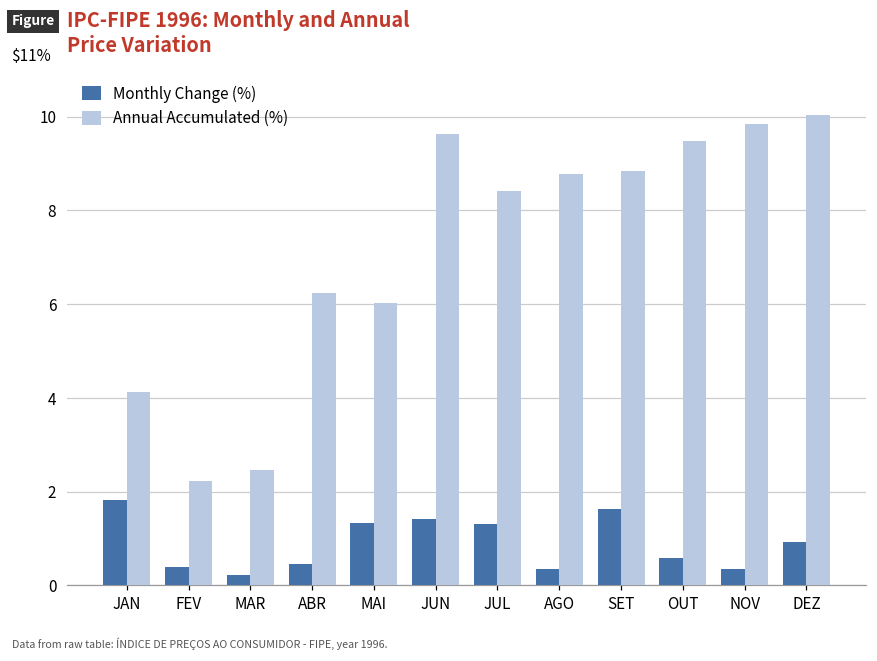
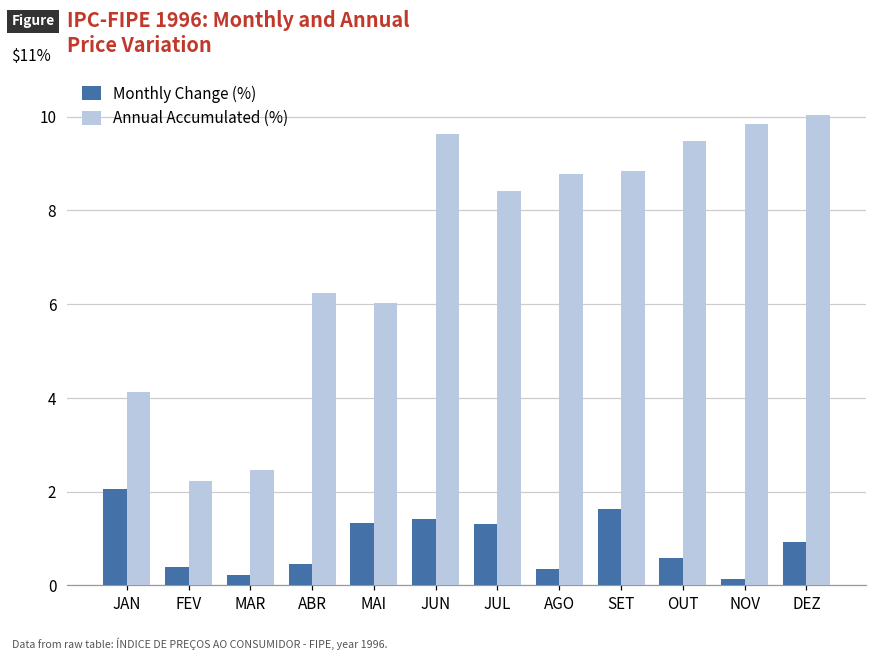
Monthly Change (%), JAN: 1.8 -> 2.1
Monthly Change (%), NOV: 0.3 -> 0.1
